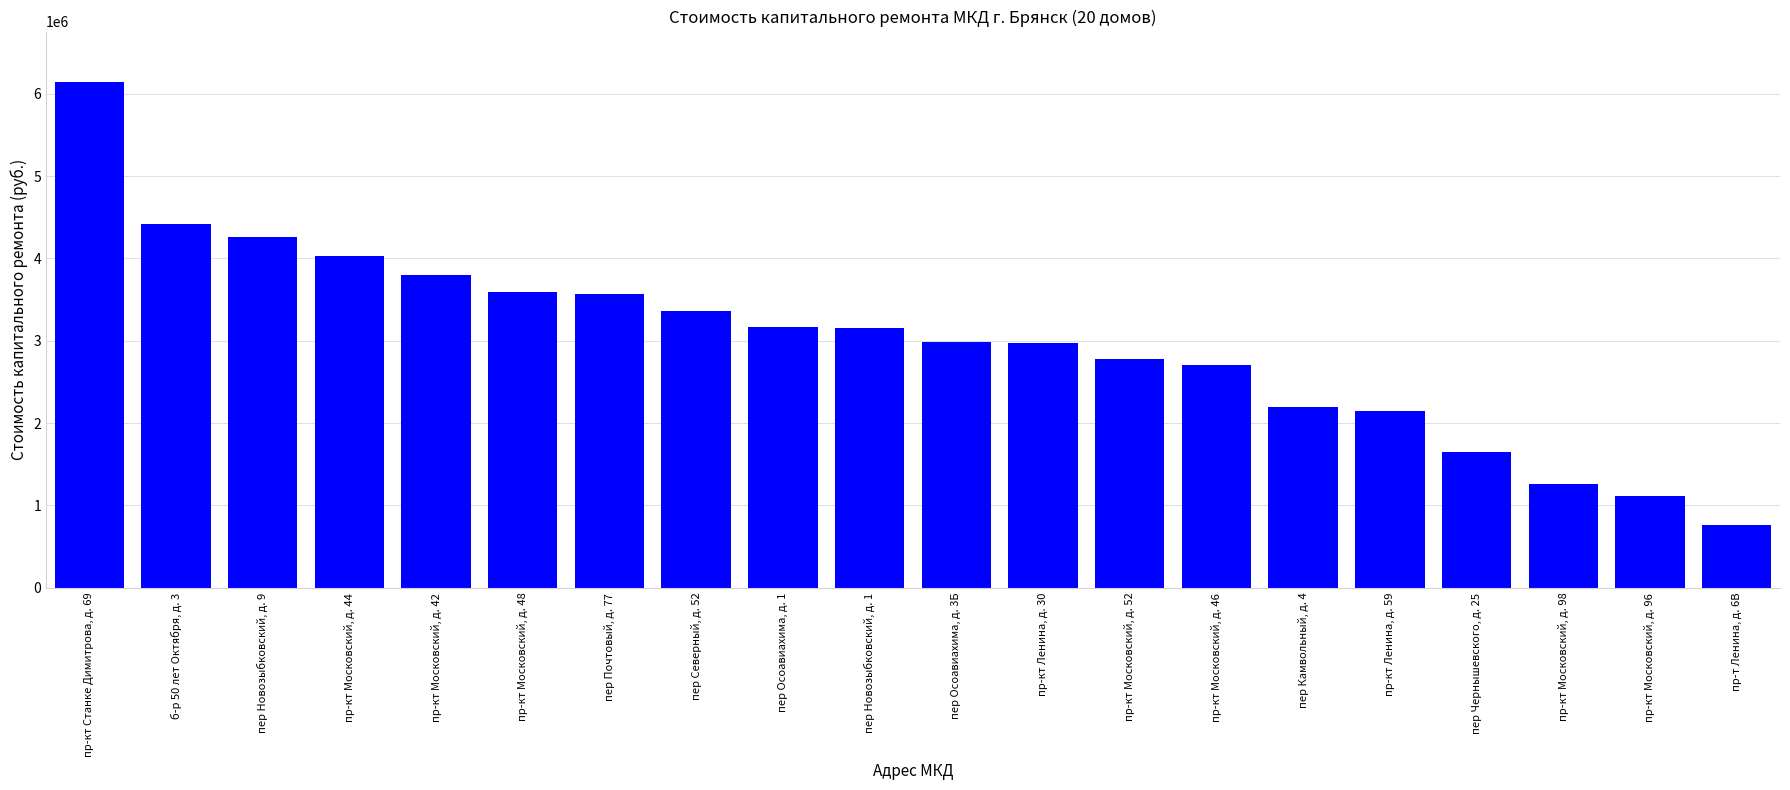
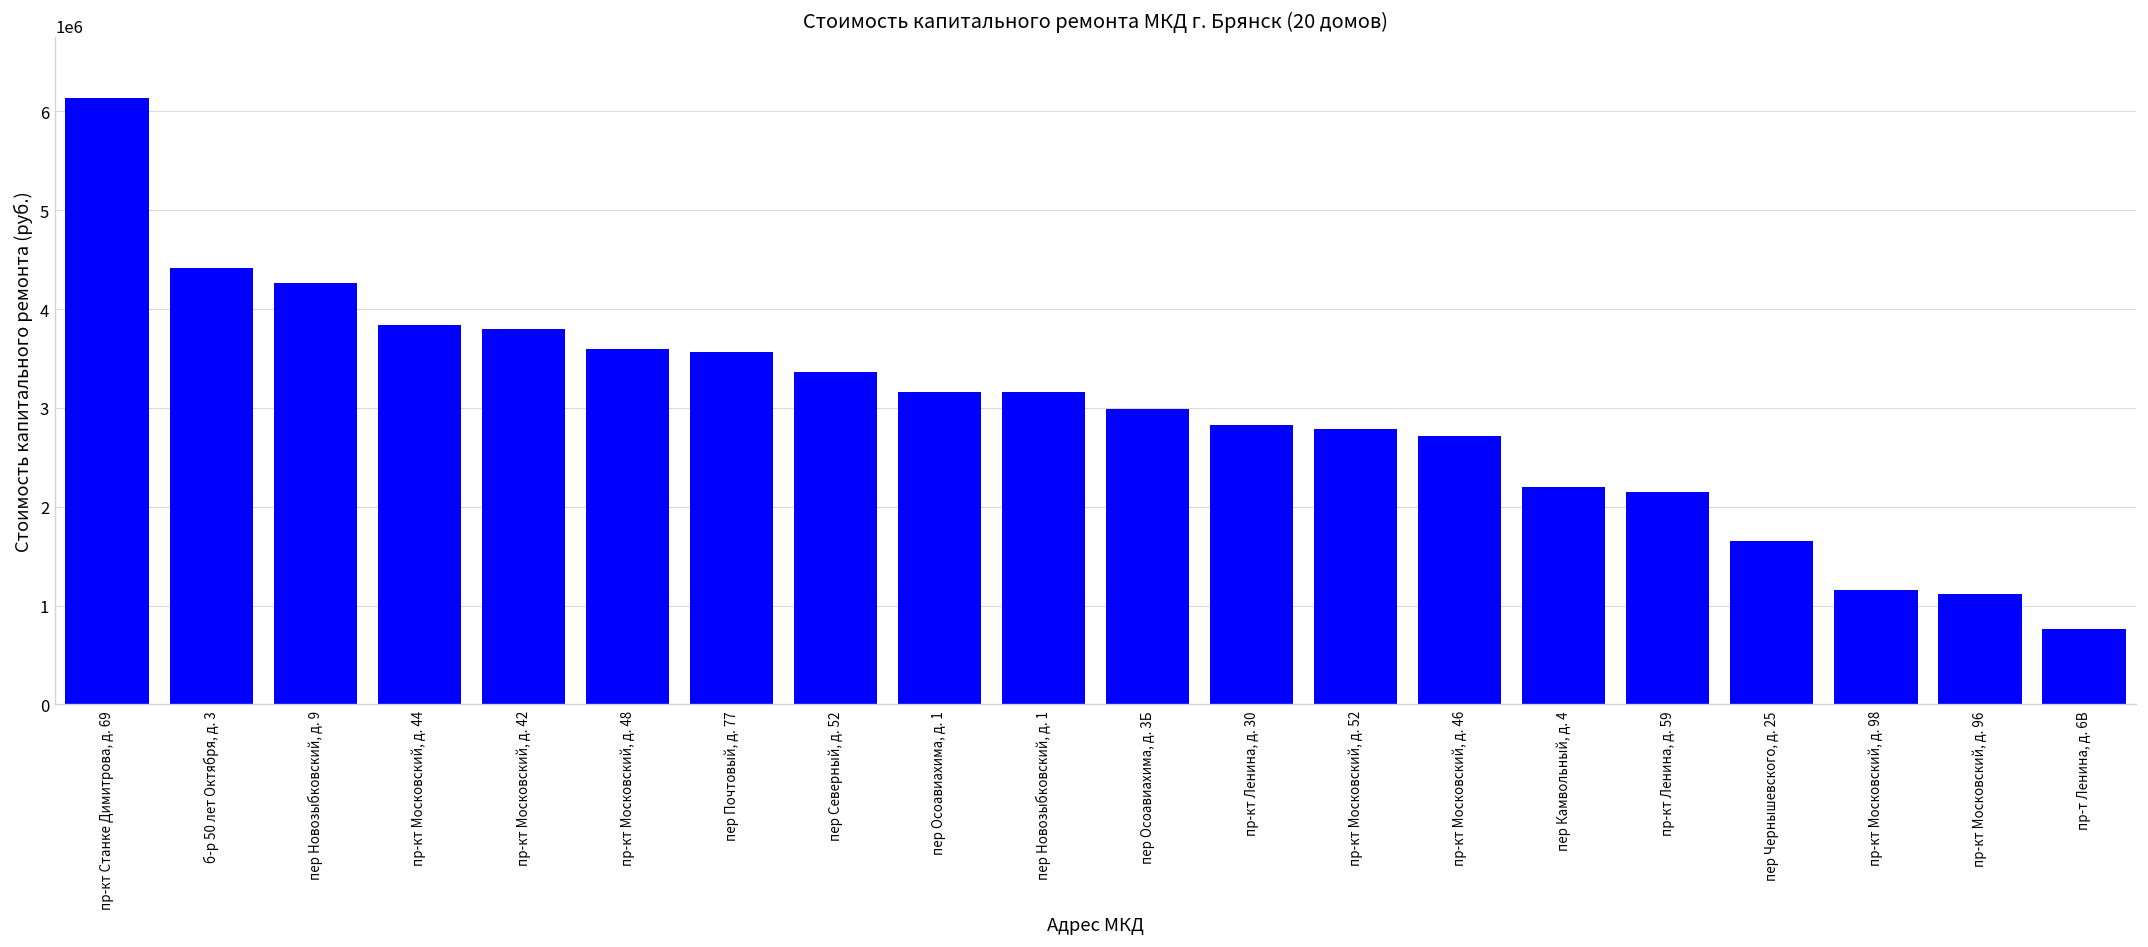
пр-кт Московский, д. 44: 4000000 -> 3800000
пр-кт Ленина, д. 30: 3000000 -> 2800000
пр-кт Московский, д. 98: 1300000 -> 1200000
